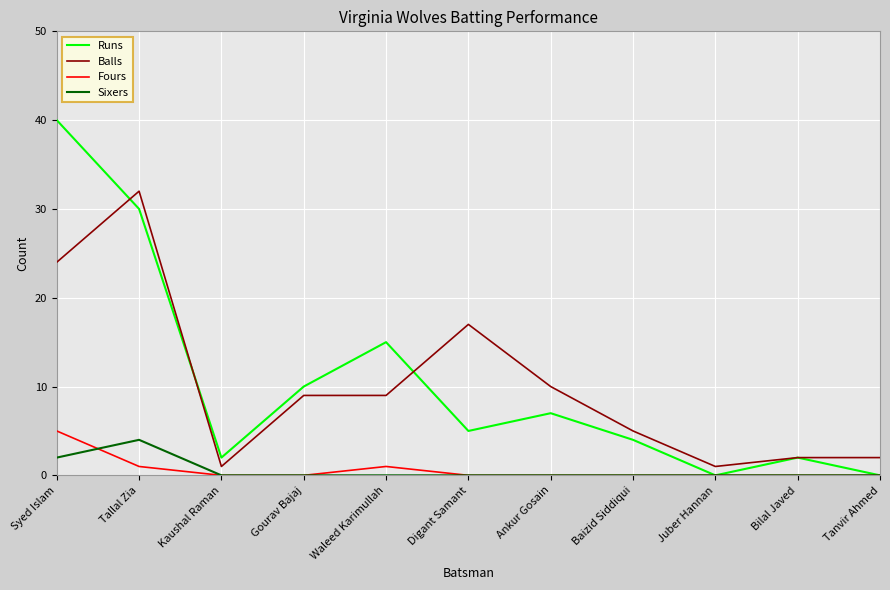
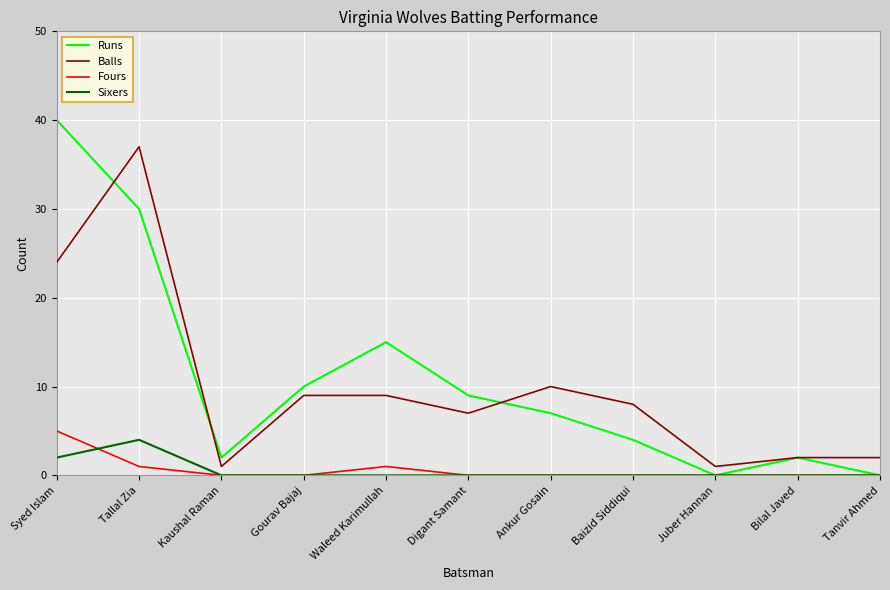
Balls, Tallal Zia: 32 -> 37
Runs, Digant Samant: 5 -> 9
Balls, Digant Samant: 17 -> 7
Balls, Baizid Siddiqui: 5 -> 8
